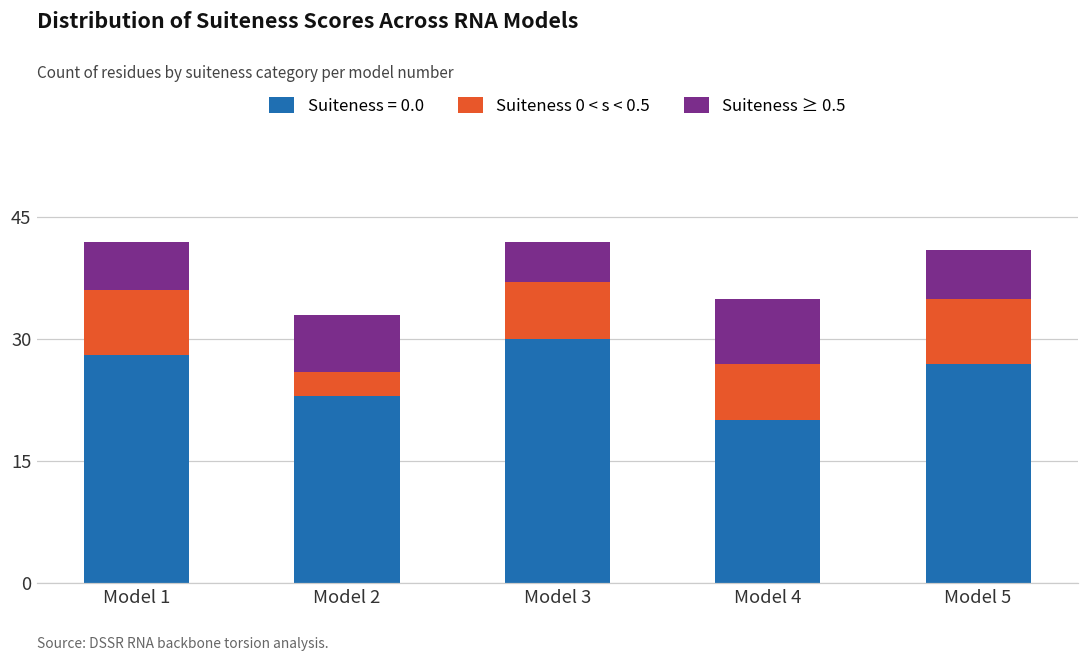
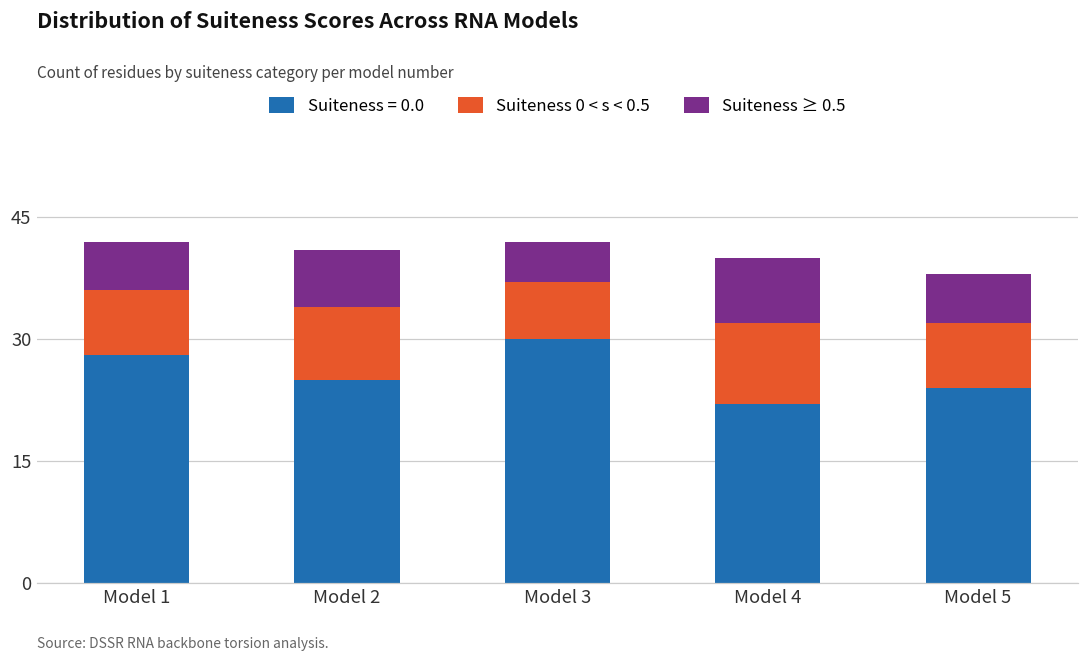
Suiteness = 0.0, Model 2: 23 -> 25
Suiteness 0 < s < 0.5, Model 2: 3 -> 9
Suiteness = 0.0, Model 4: 20 -> 22
Suiteness 0 < s < 0.5, Model 4: 7 -> 10
Suiteness = 0.0, Model 5: 27 -> 24
